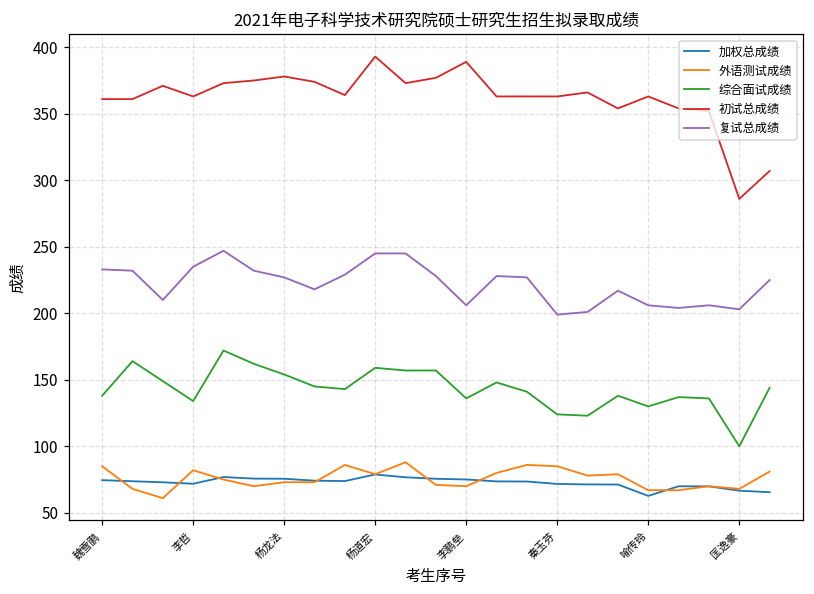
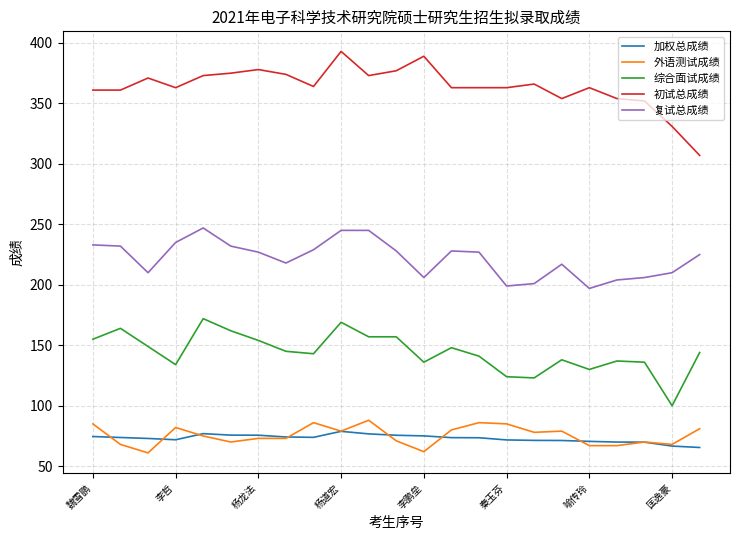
综合面试成绩, 魏雪鹏: 138 -> 155
综合面试成绩, 杨道宏: 159 -> 169
外语测试成绩, 李鹏垒: 70 -> 62
加权总成绩, 喻传玲: 63 -> 71
复试总成绩, 喻传玲: 206 -> 197
初试总成绩, 匡逸豪: 286 -> 331
复试总成绩, 匡逸豪: 203 -> 210
